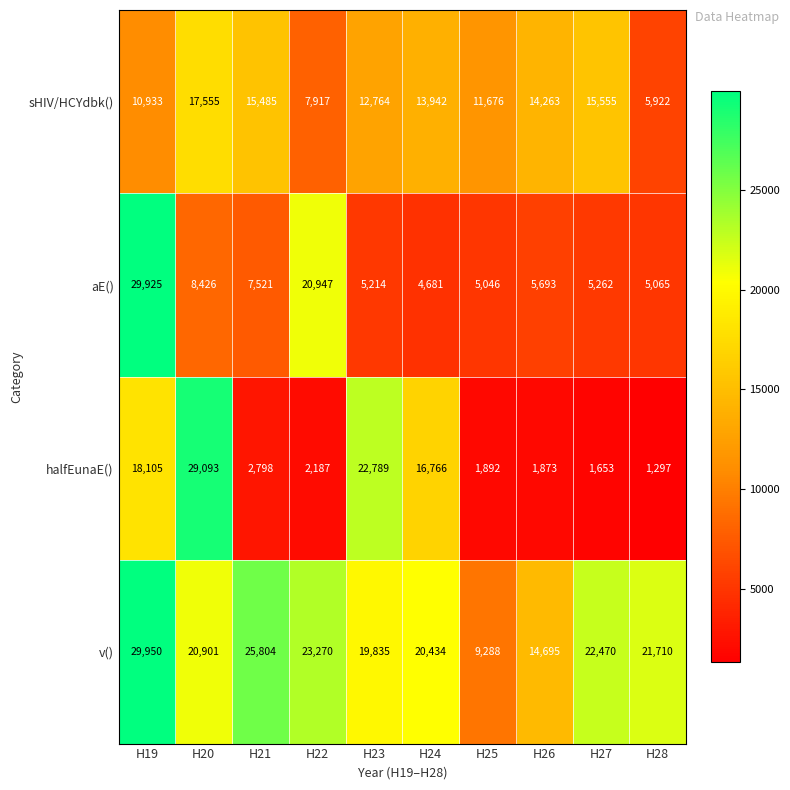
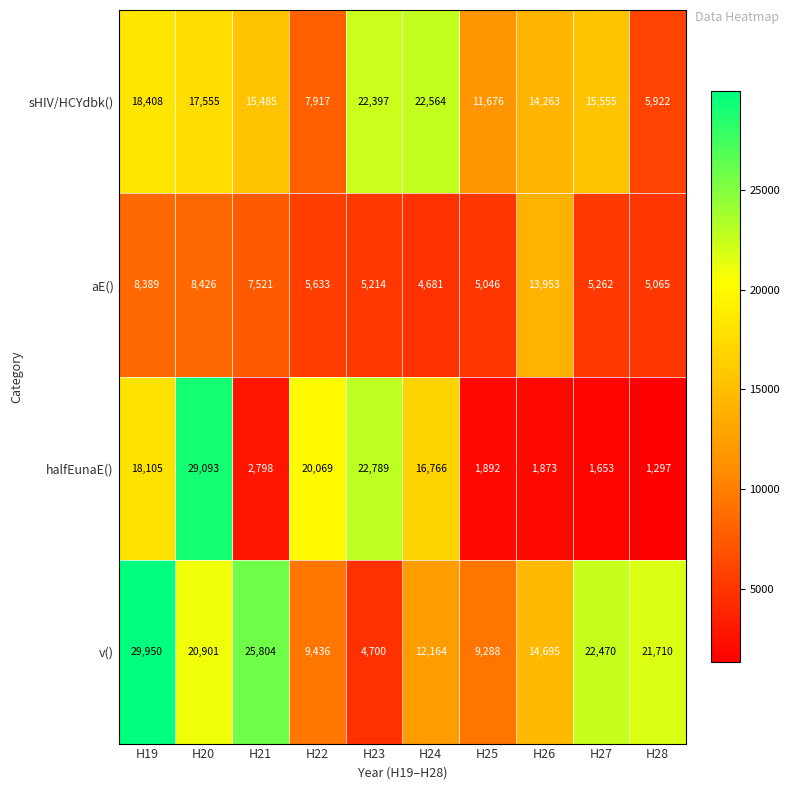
sHIV/HCYdbk(), H19: 10,933 -> 18,408
sHIV/HCYdbk(), H23: 12,764 -> 22,397
sHIV/HCYdbk(), H24: 13,942 -> 22,564
aE(), H19: 29,925 -> 8,389
aE(), H22: 20,947 -> 5,633
aE(), H26: 5,693 -> 13,953
halfEunaE(), H22: 2,187 -> 20,069
v(), H22: 23,270 -> 9,436
v(), H23: 19,835 -> 4,700
v(), H24: 20,434 -> 12,164
